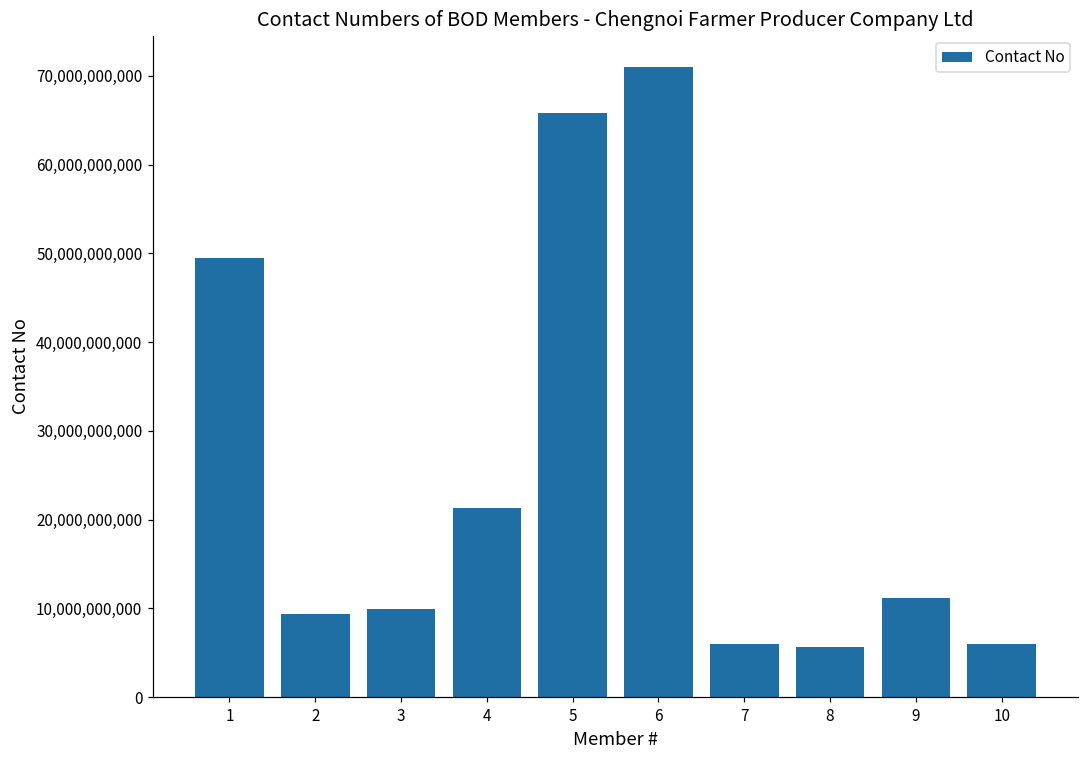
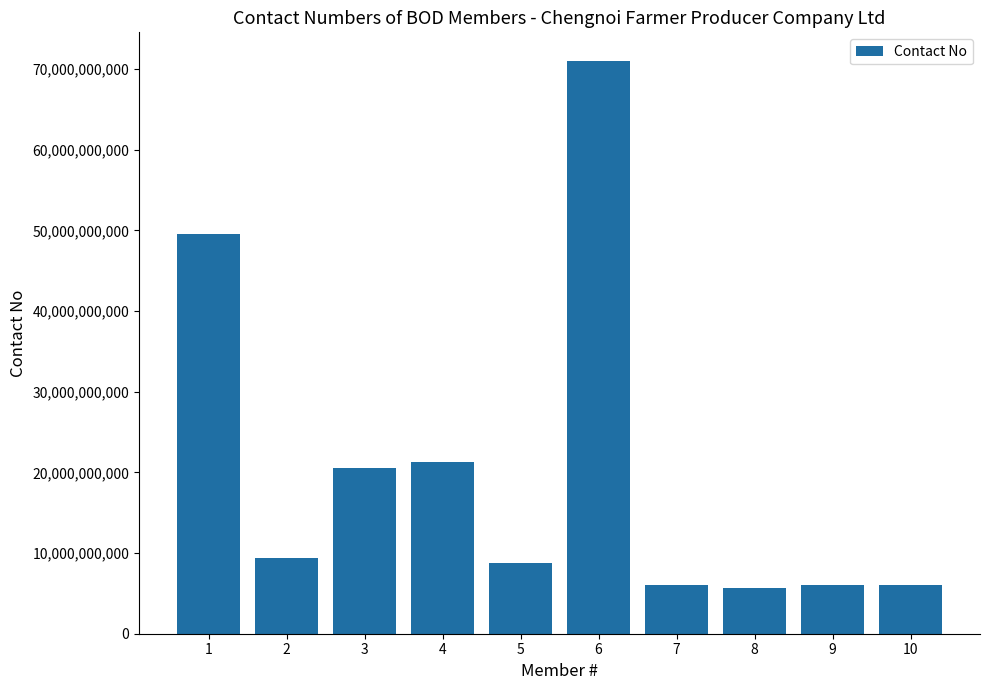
3: 10,000,000,000 -> 21,000,000,000
5: 66,000,000,000 -> 9,000,000,000
9: 11,000,000,000 -> 6,000,000,000
